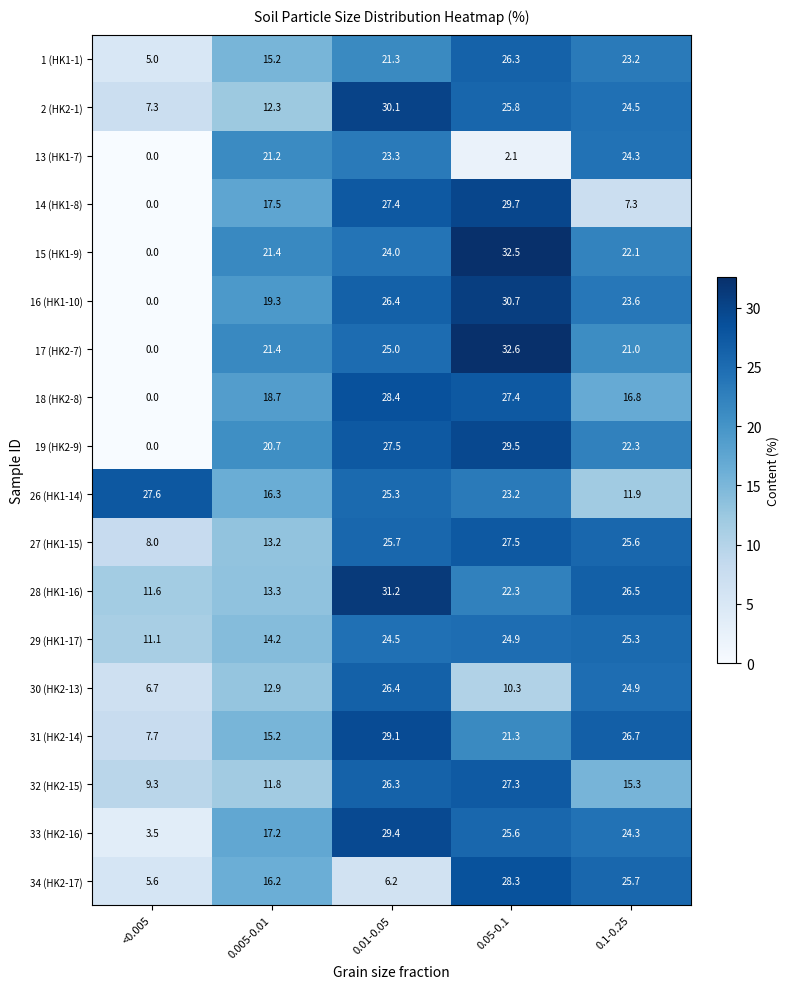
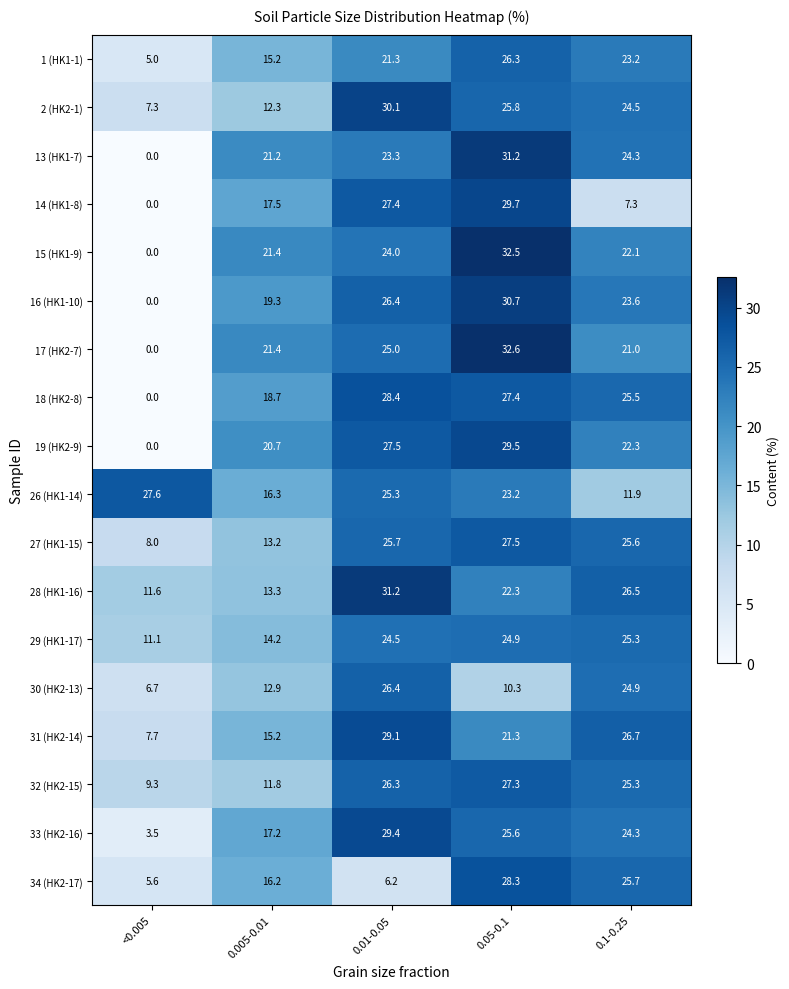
13 (HK1-7), 0.05-0.1: 2.1 -> 31.2
18 (HK2-8), 0.1-0.25: 16.8 -> 25.5
32 (HK2-15), 0.1-0.25: 15.3 -> 25.3
